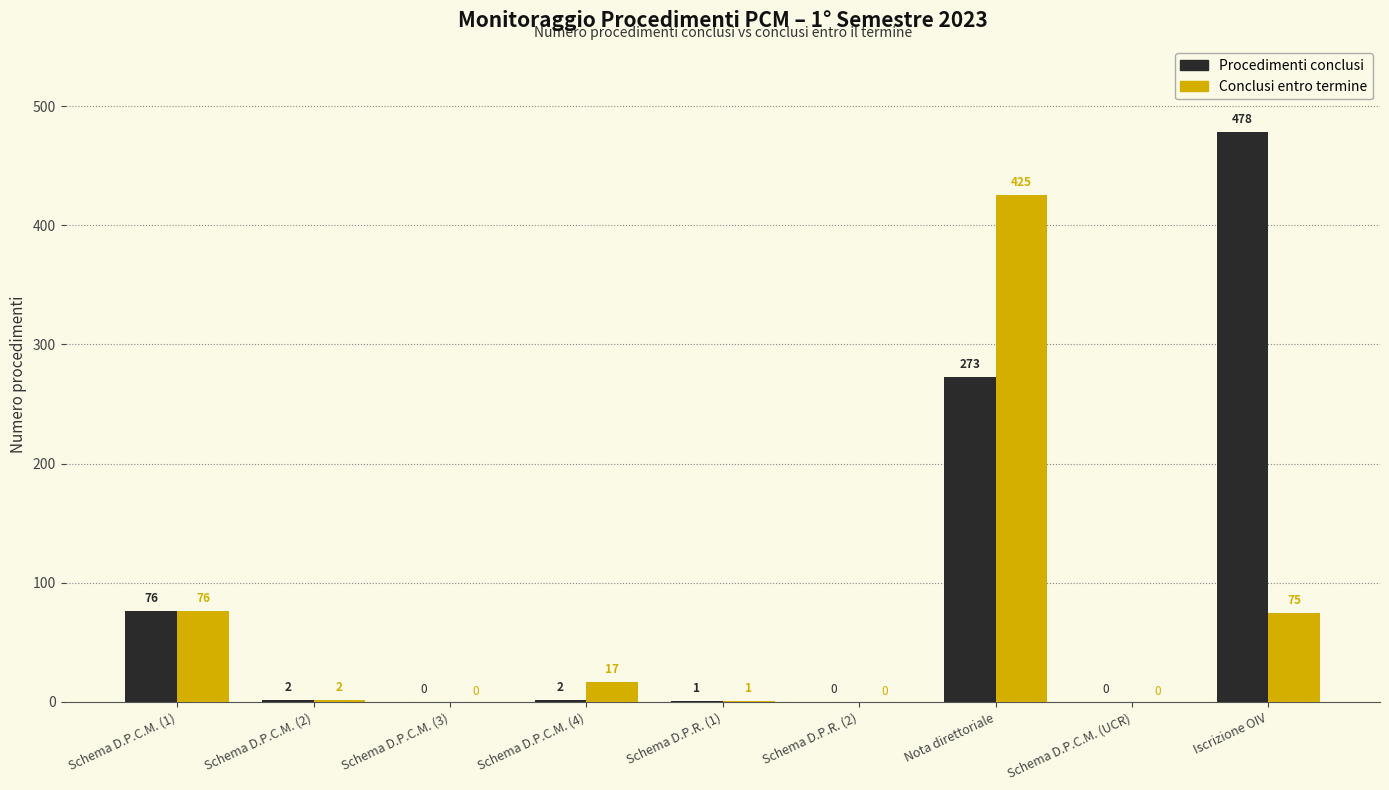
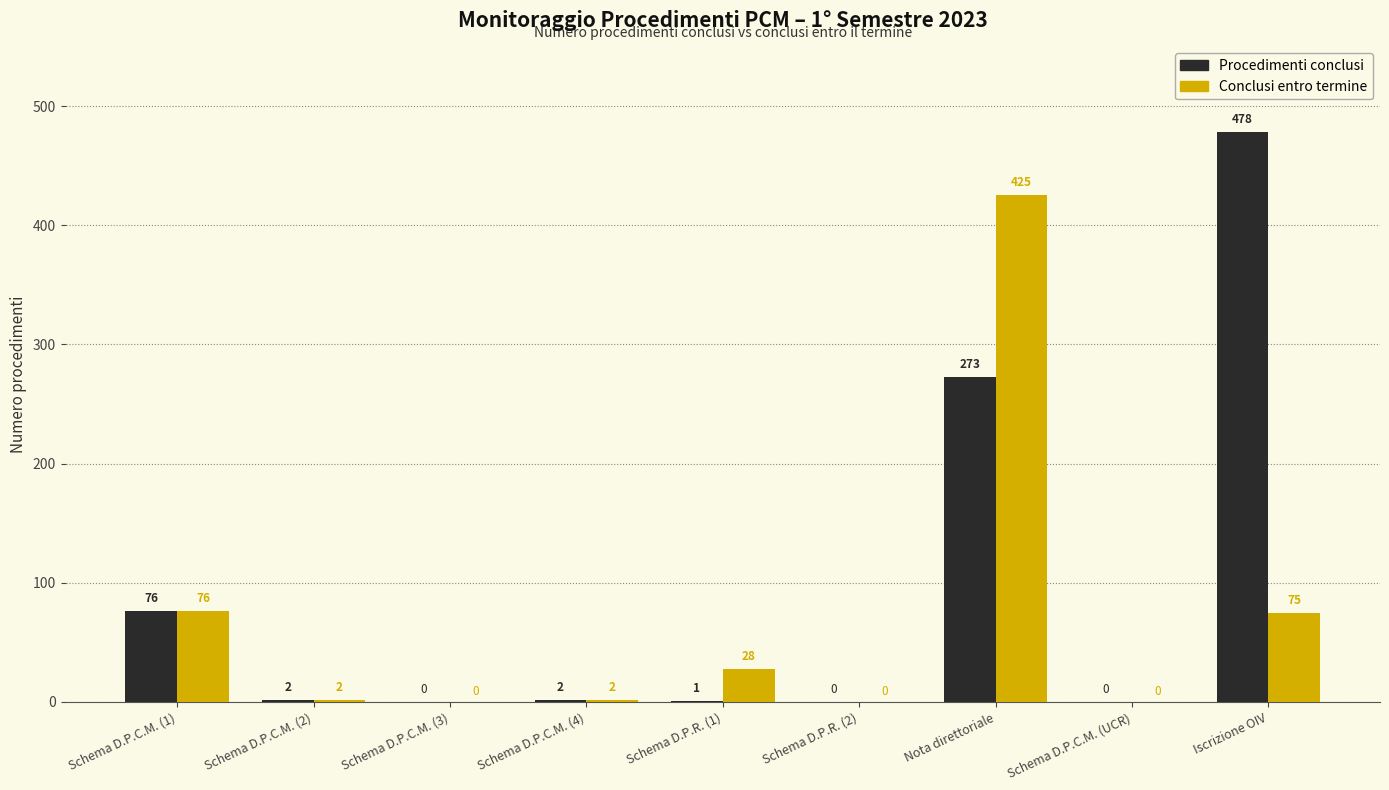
Conclusi entro termine, Schema D.P.C.M. (4): 17 -> 2
Conclusi entro termine, Schema D.P.R. (1): 1 -> 28
